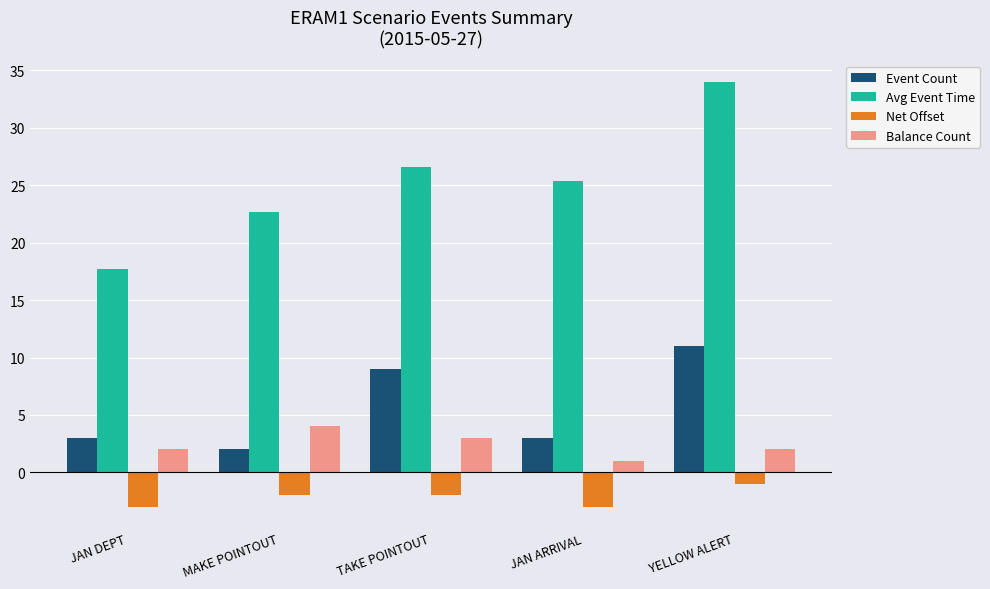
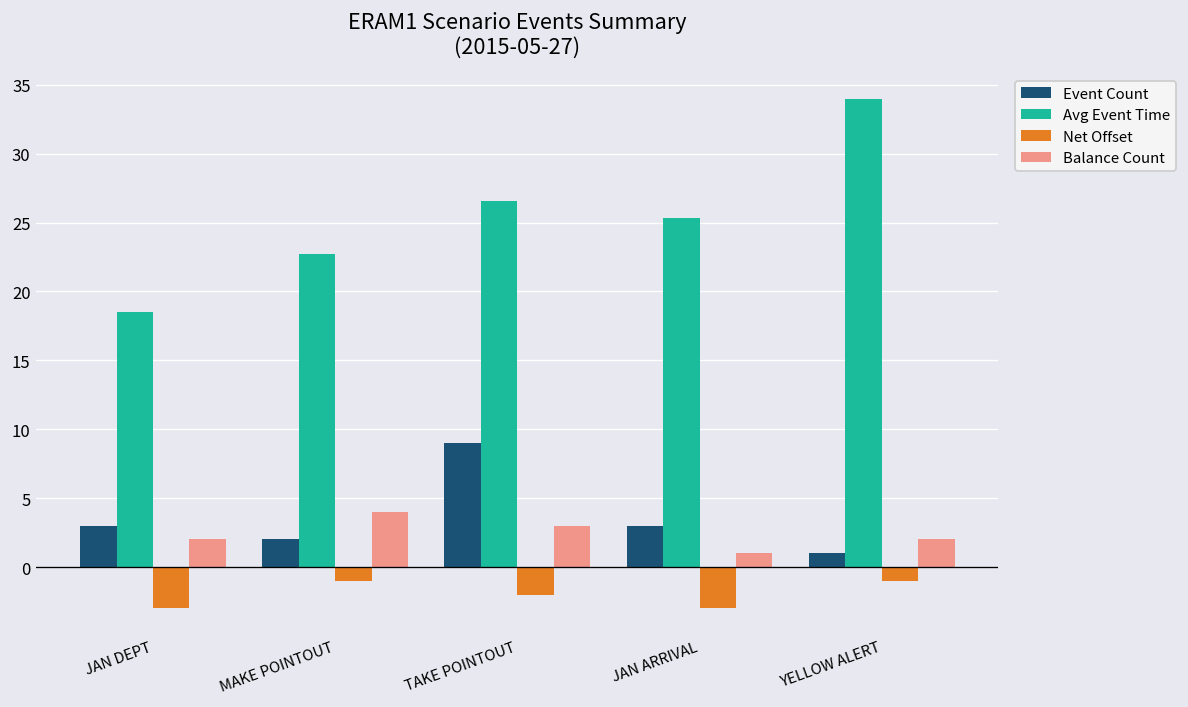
Avg Event Time, JAN DEPT: 17.7 -> 18.5
Net Offset, MAKE POINTOUT: -2 -> -1
Event Count, YELLOW ALERT: 11 -> 1
